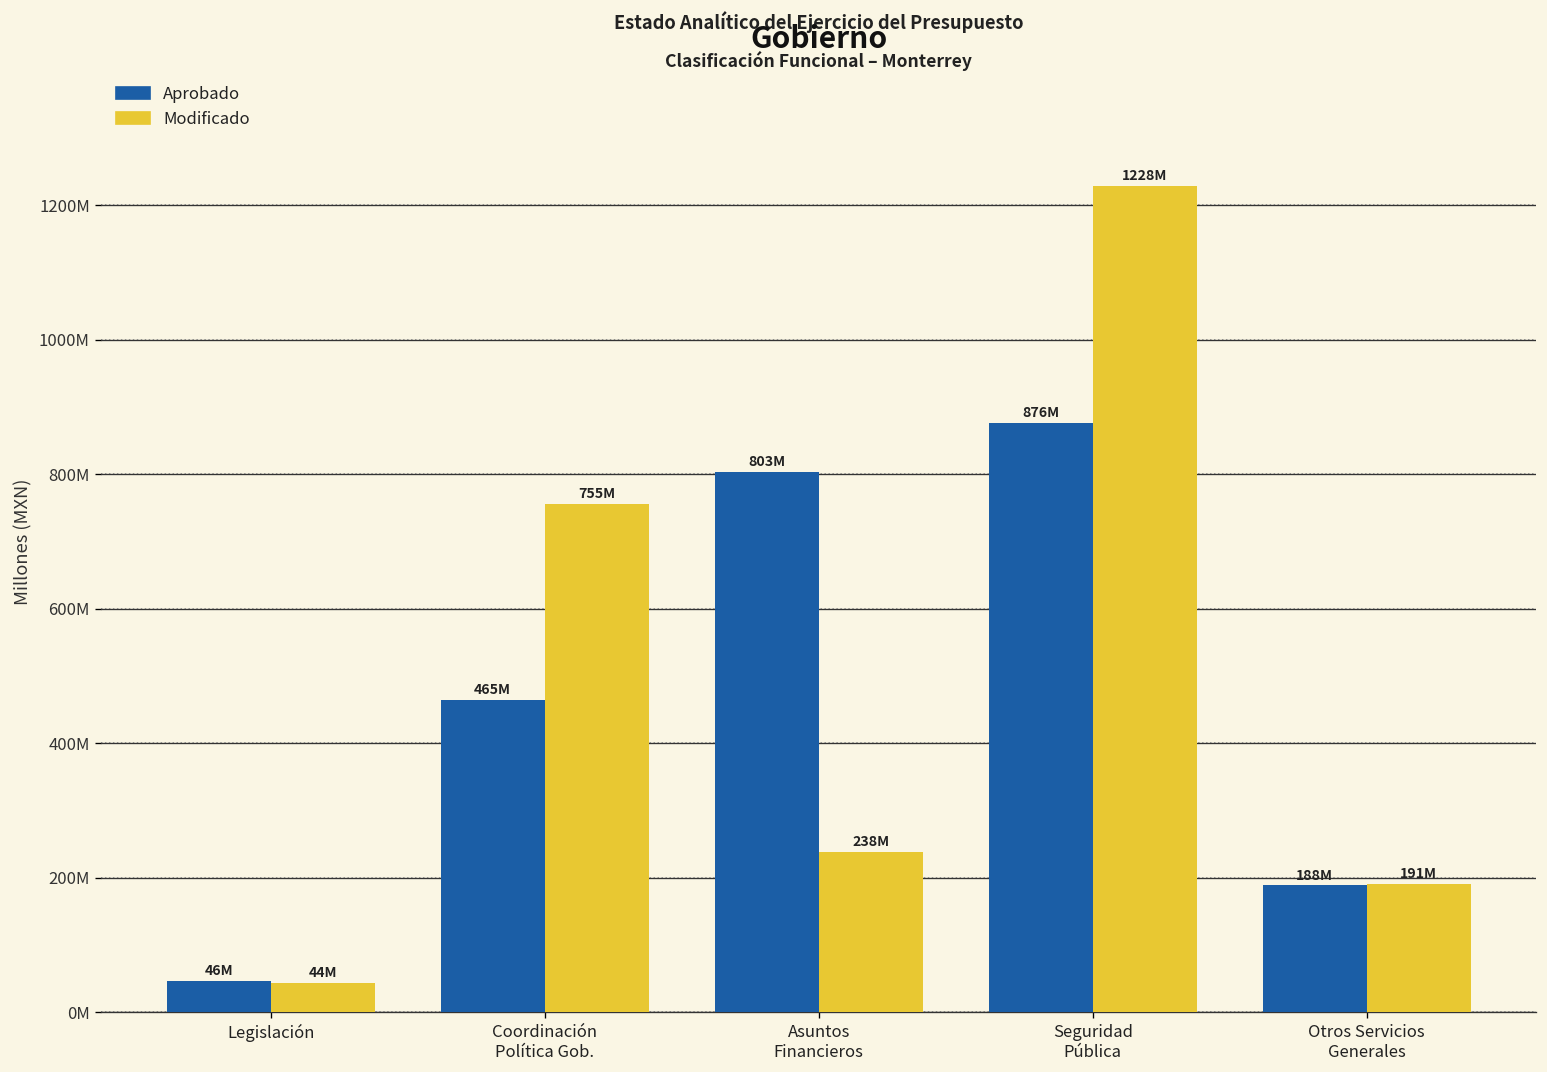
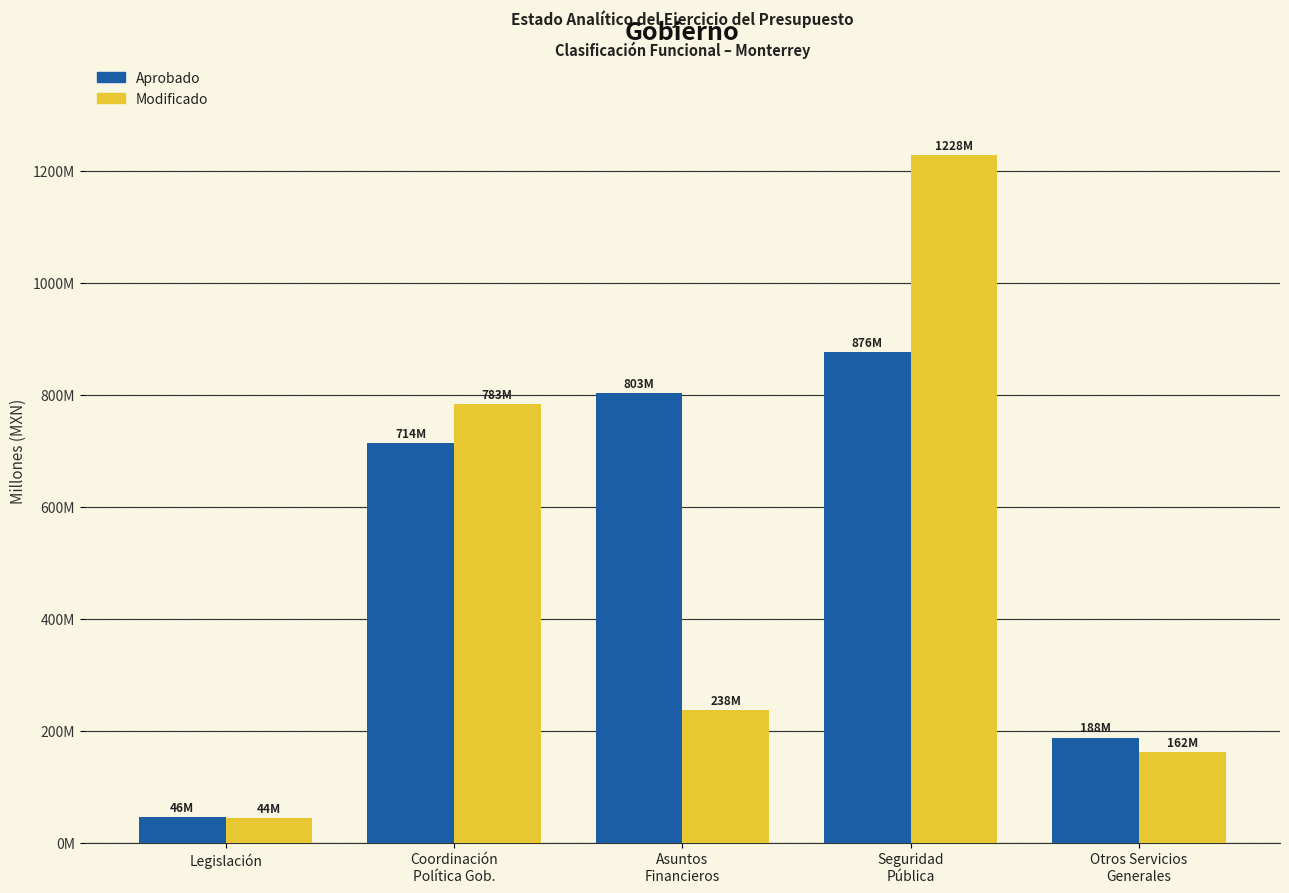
Aprobado, Coordinación Política Gob.: 465M -> 714M
Modificado, Coordinación Política Gob.: 755M -> 783M
Modificado, Otros Servicios Generales: 191M -> 162M
